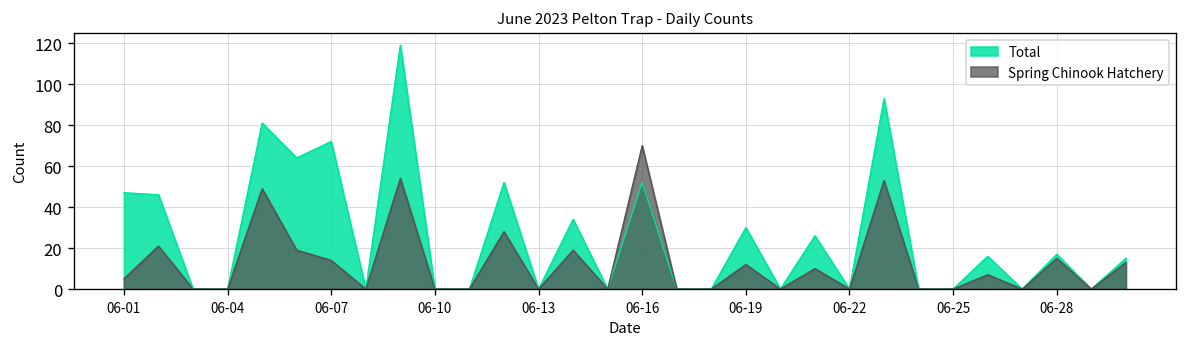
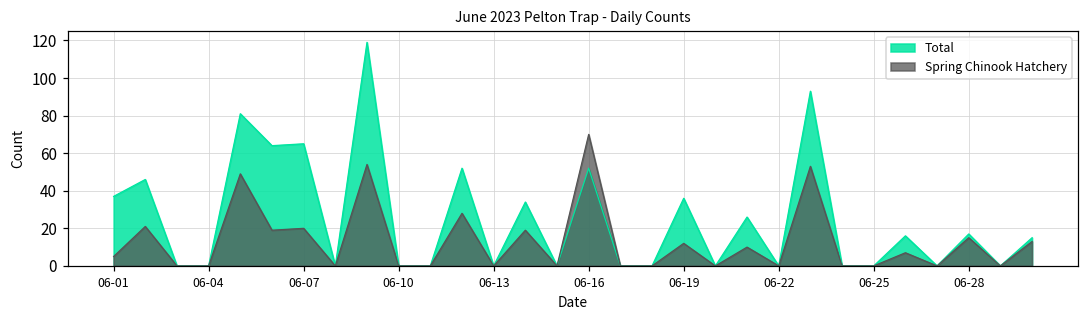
Total, 06-01: 47 -> 37
Total, 06-07: 72 -> 65
Spring Chinook Hatchery, 06-07: 14 -> 20
Total, 06-19: 30 -> 36
